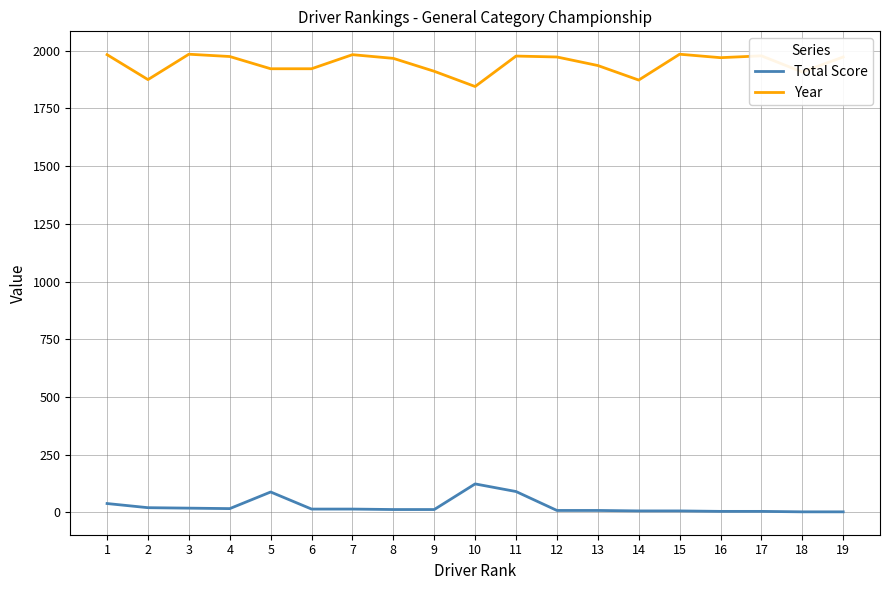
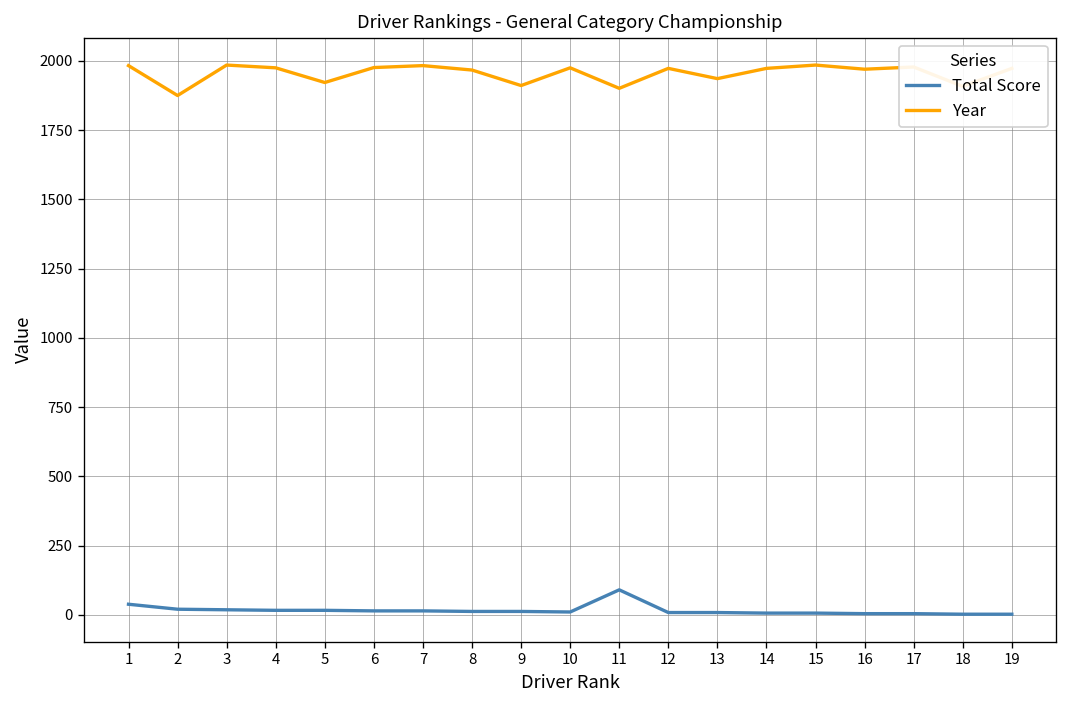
Total Score, 5: 90 -> 20
Year, 6: 1920 -> 1980
Total Score, 10: 120 -> 10
Year, 10: 1850 -> 1980
Year, 11: 1980 -> 1900
Year, 14: 1870 -> 1970
